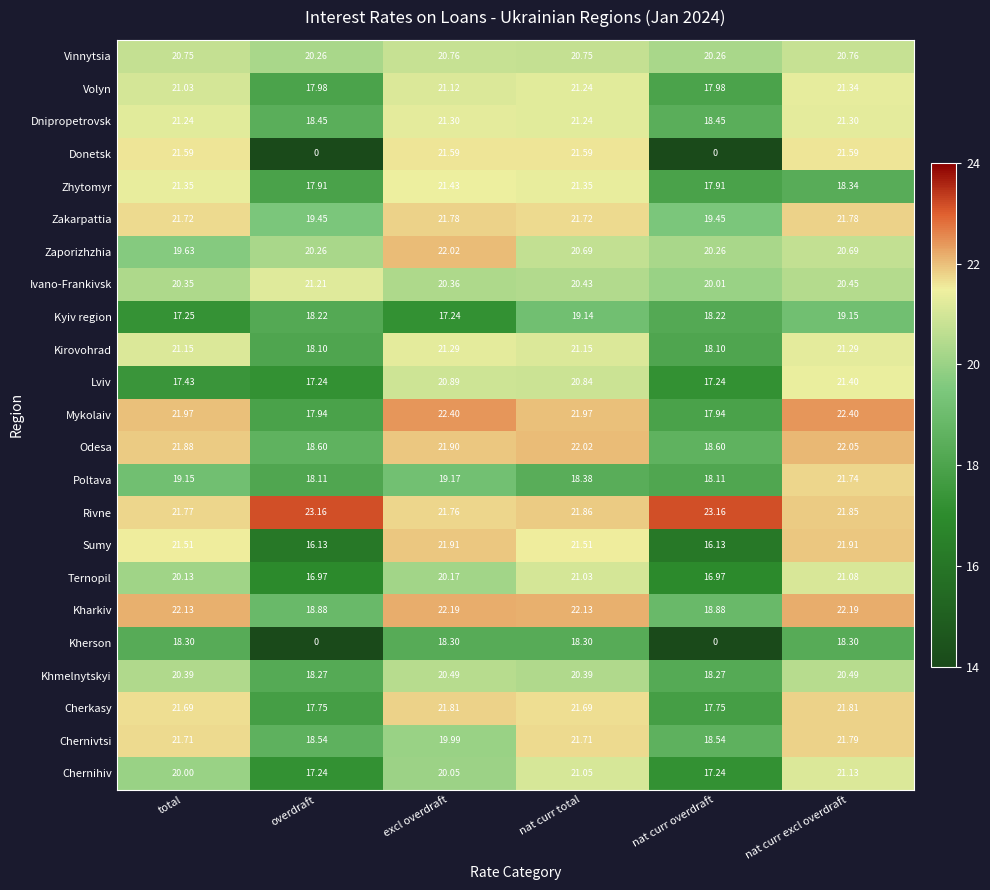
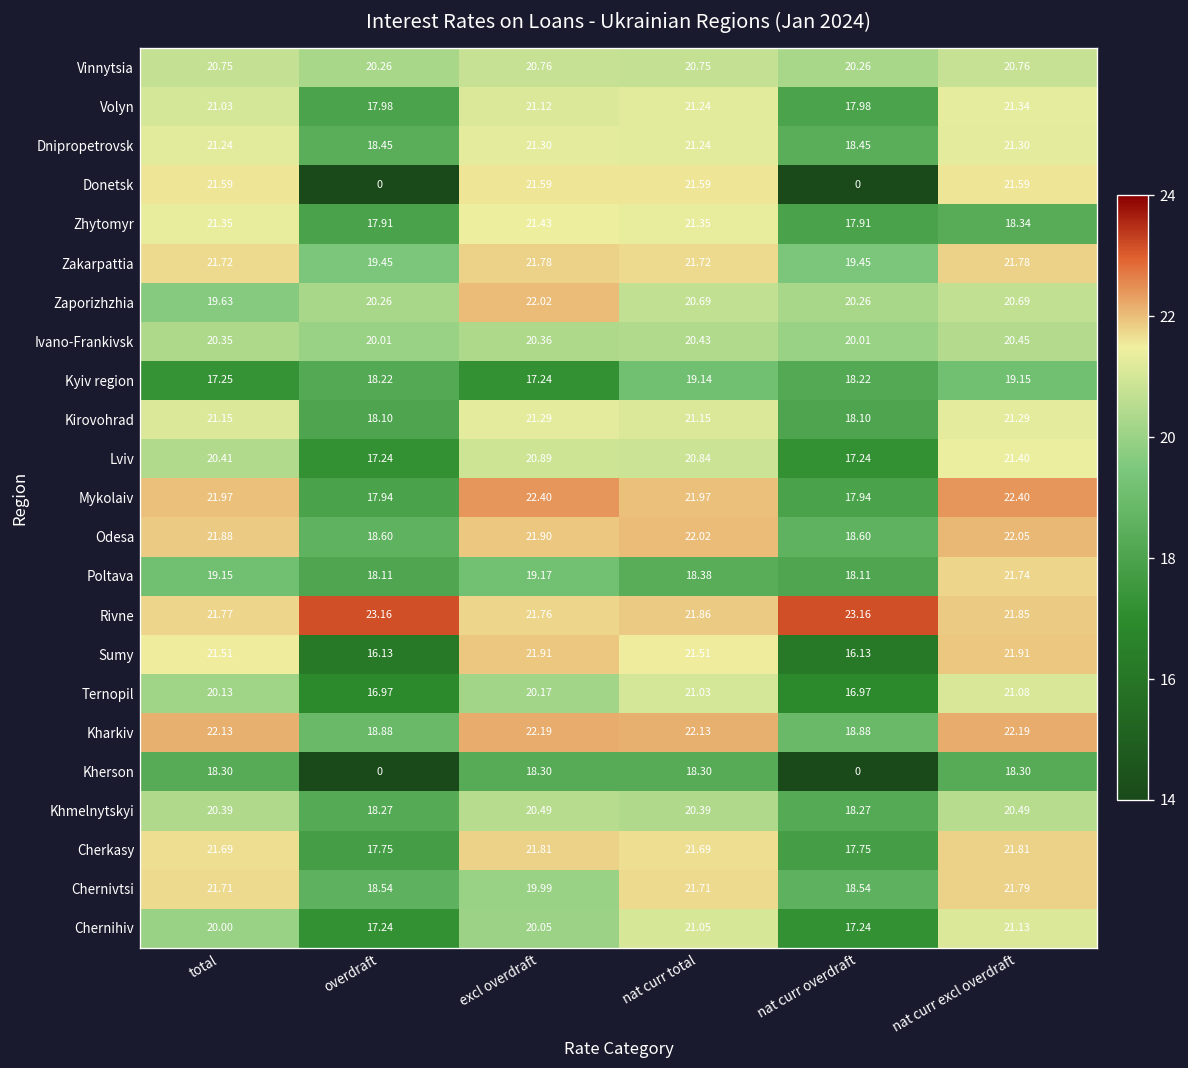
Ivano-Frankivsk, overdraft: 21.21 -> 20.01
Lviv, total: 17.43 -> 20.41
